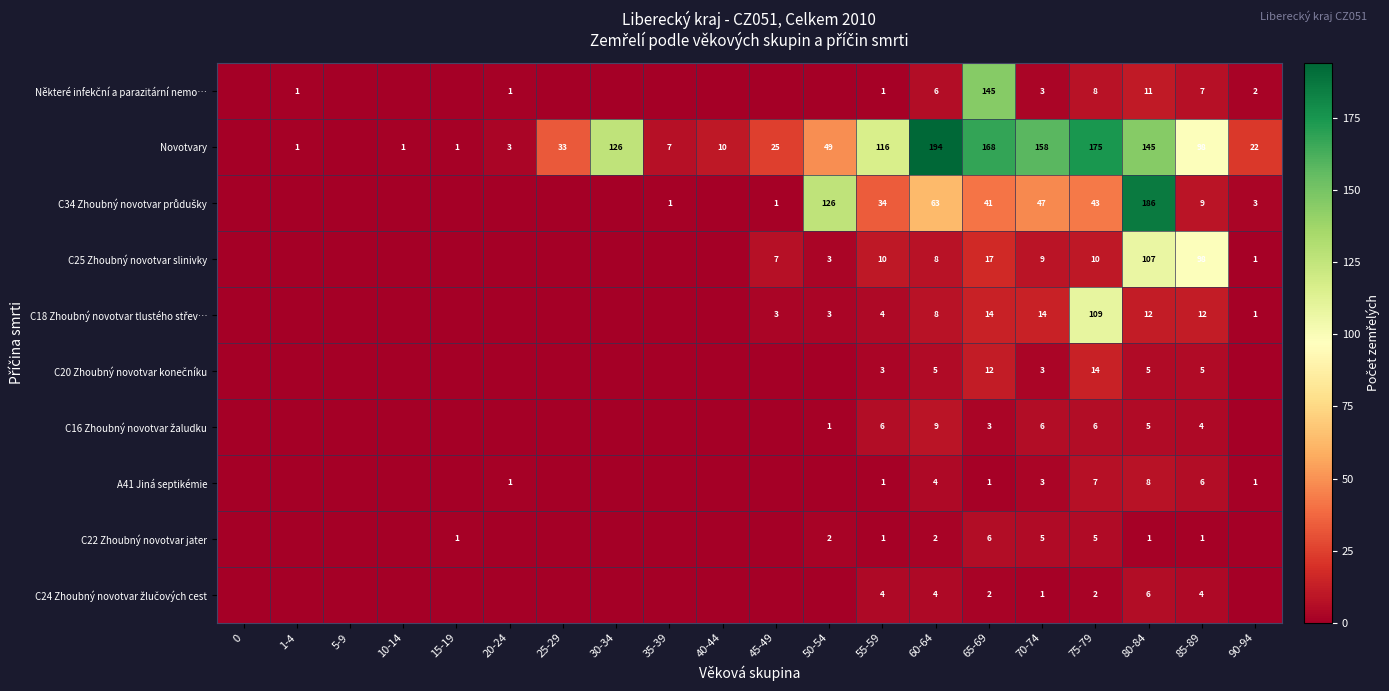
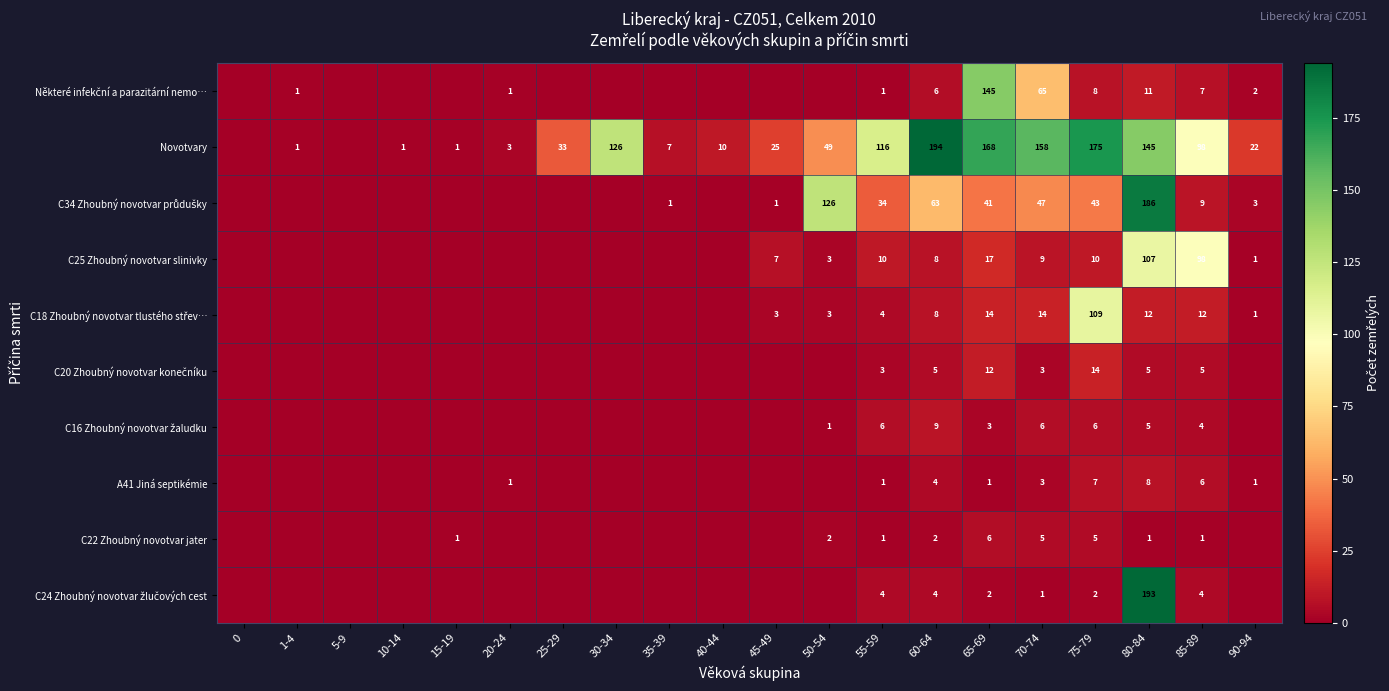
Některé infekční a parazitární nemo…, 70-74: 3 -> 65
C24 Zhoubný novotvar žlučových cest, 80-84: 6 -> 193
